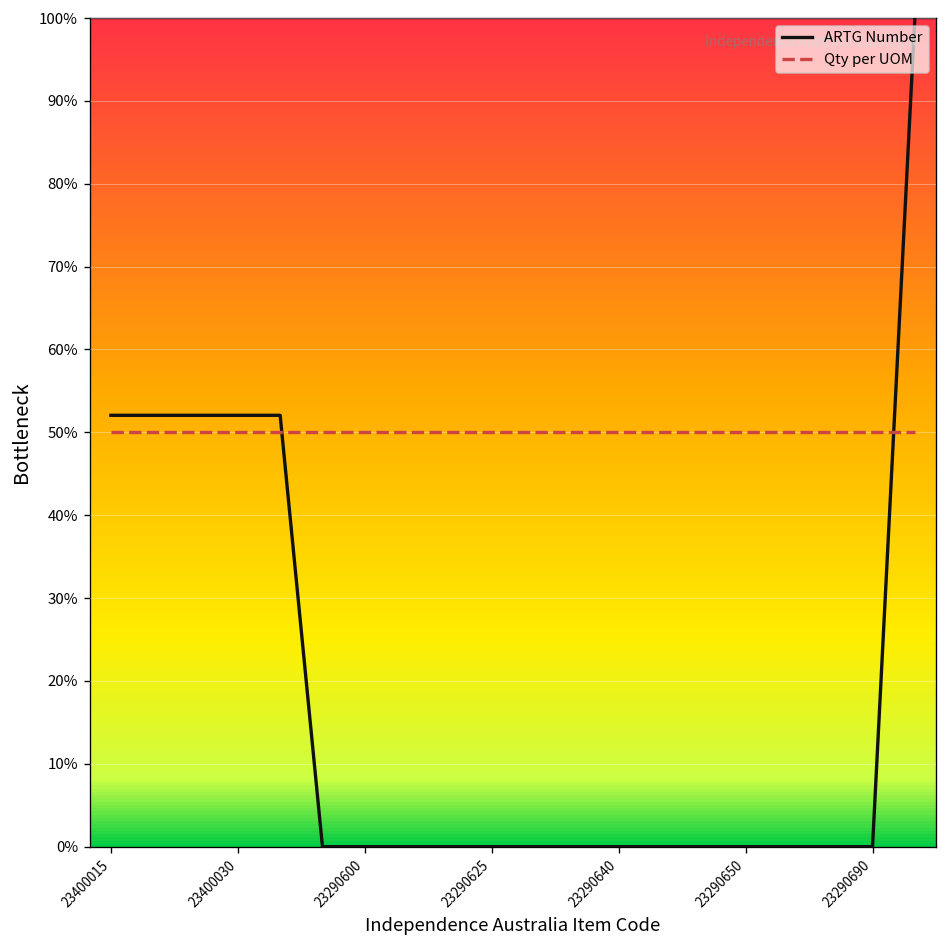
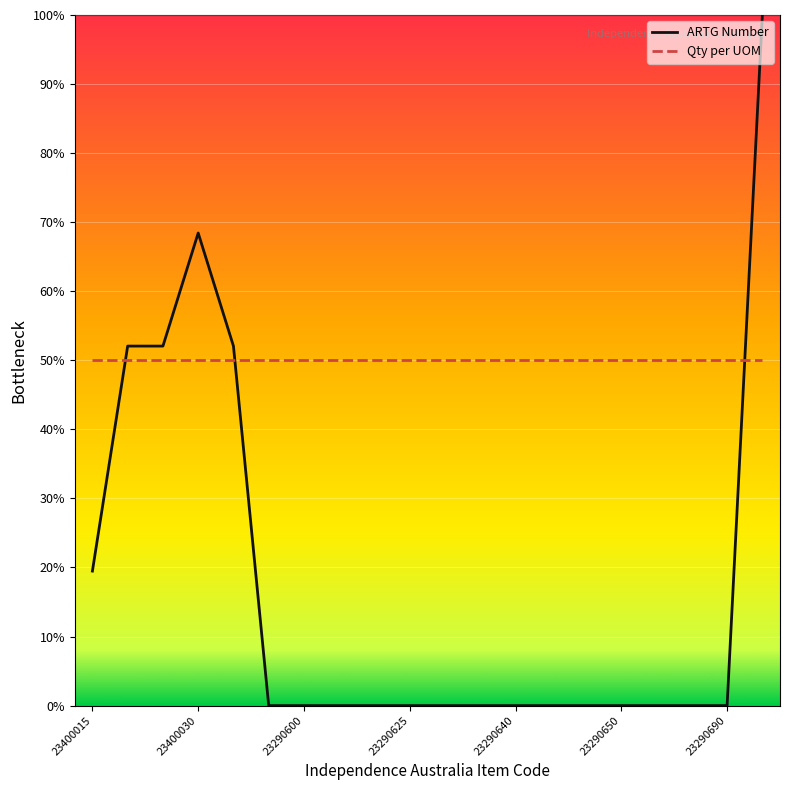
ARTG Number, 23400015: 52% -> 19%
ARTG Number, 23400030: 52% -> 68%
